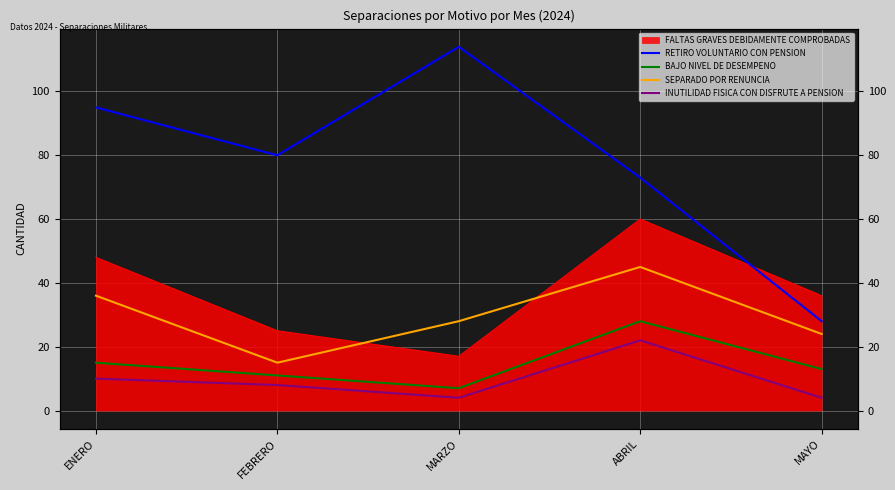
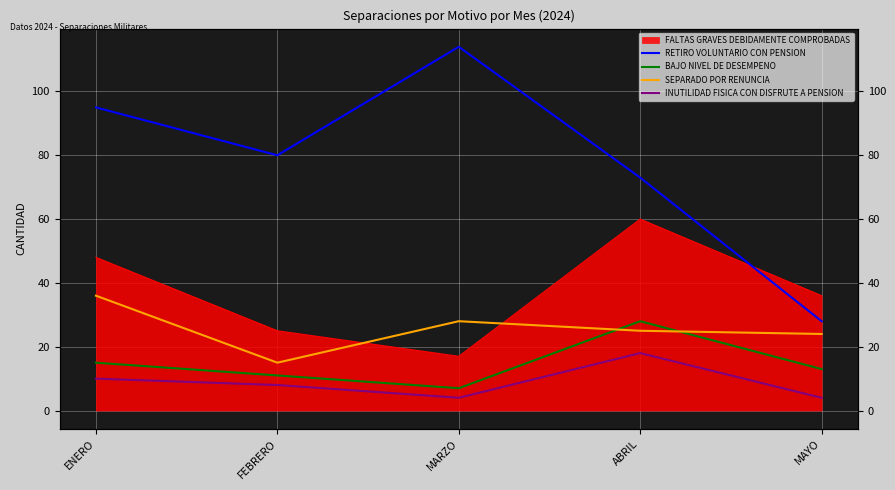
SEPARADO POR RENUNCIA, ABRIL: 45 -> 25
INUTILIDAD FISICA CON DISFRUTE A PENSION, ABRIL: 22 -> 18
